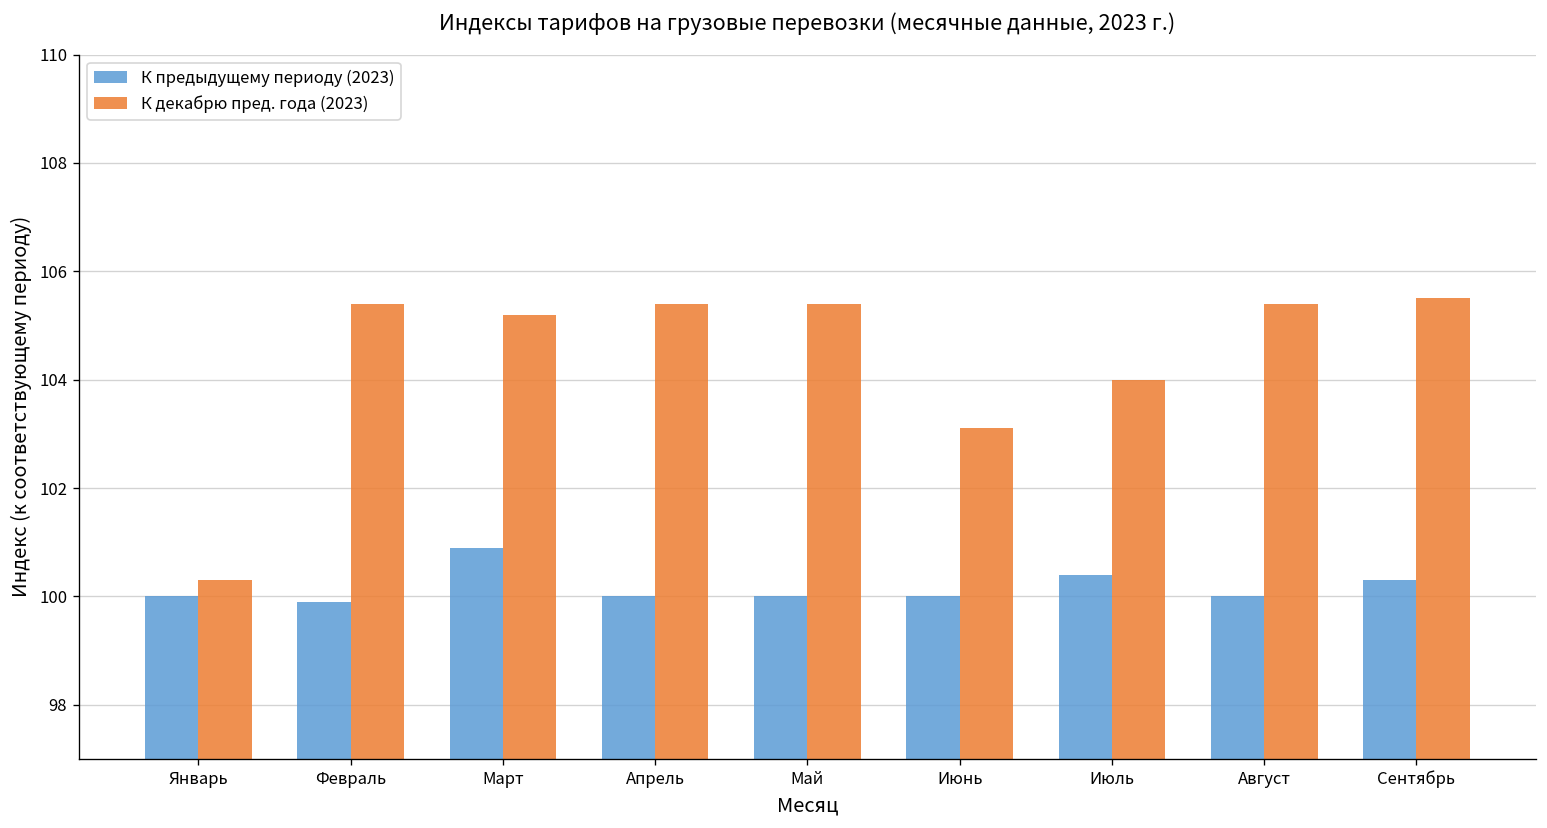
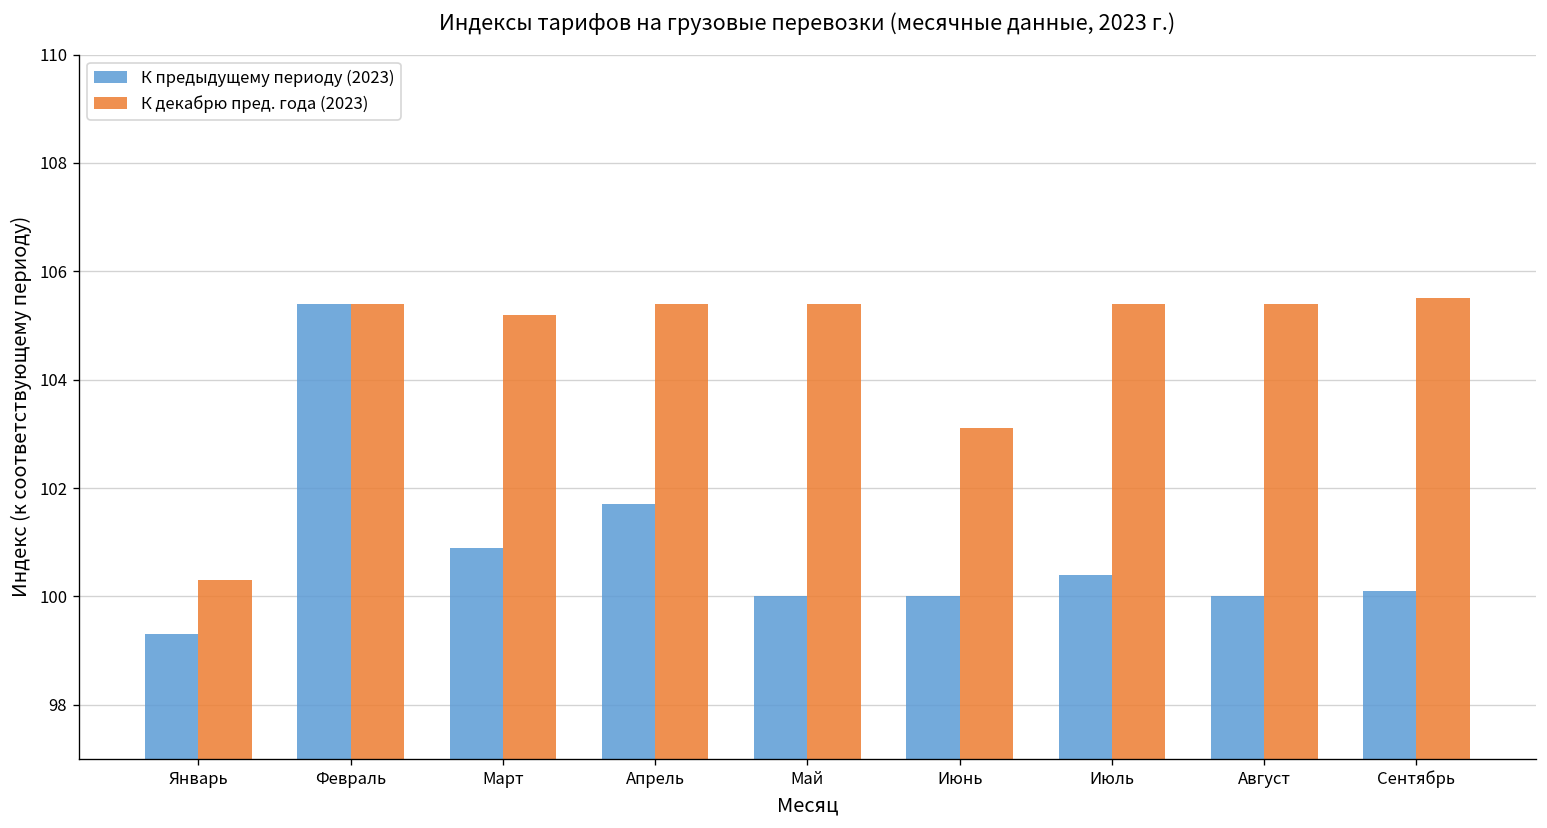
К предыдущему периоду (2023), Январь: 100.0 -> 99.3
К предыдущему периоду (2023), Февраль: 99.9 -> 105.4
К предыдущему периоду (2023), Апрель: 100.0 -> 101.7
К декабрю пред. года (2023), Июль: 104.0 -> 105.4
К предыдущему периоду (2023), Сентябрь: 100.3 -> 100.1
